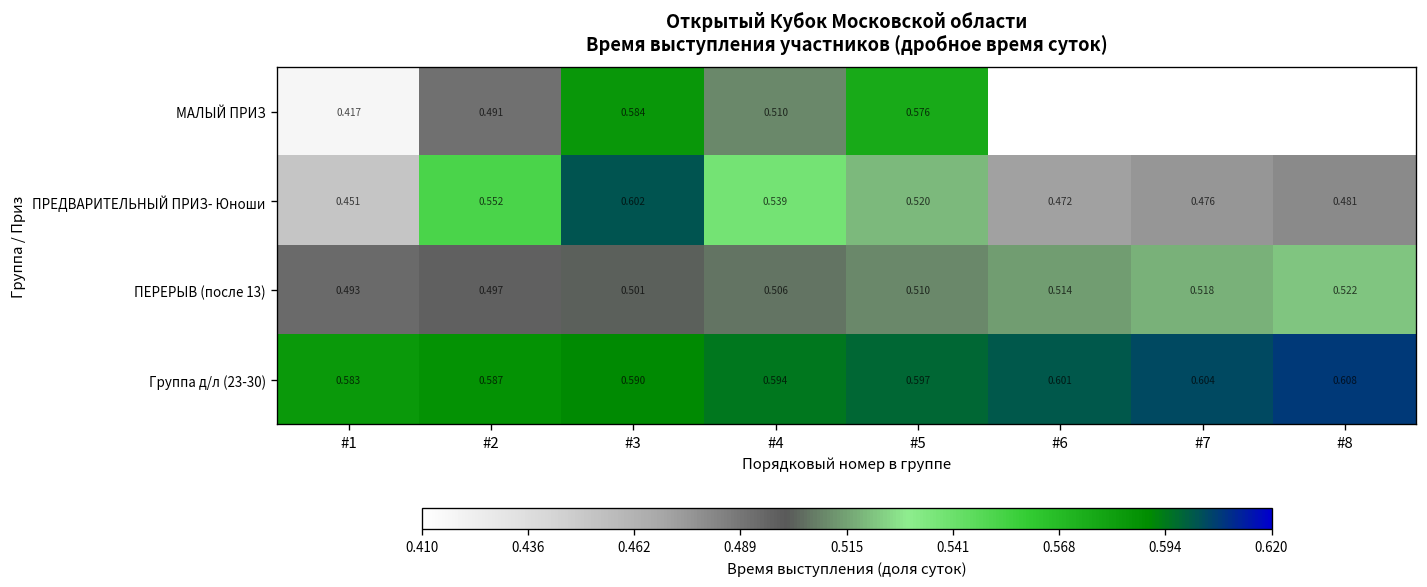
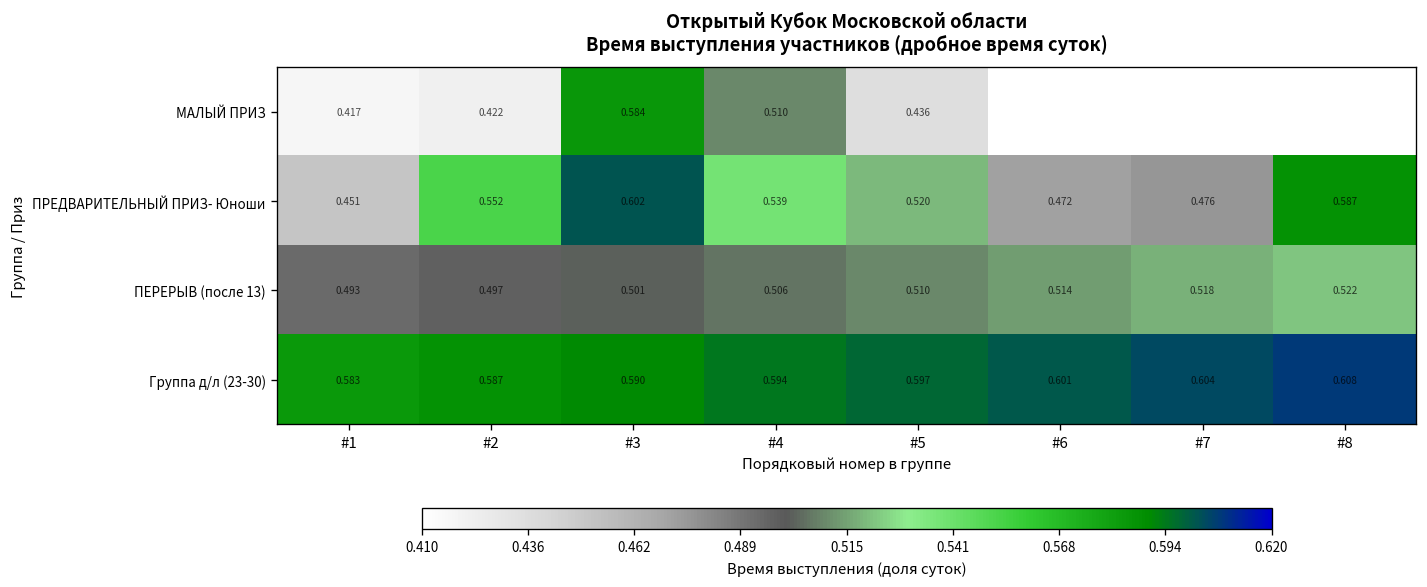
МАЛЫЙ ПРИЗ, #2: 0.491 -> 0.422
МАЛЫЙ ПРИЗ, #5: 0.576 -> 0.436
ПРЕДВАРИТЕЛЬНЫЙ ПРИЗ- Юноши, #8: 0.481 -> 0.587
